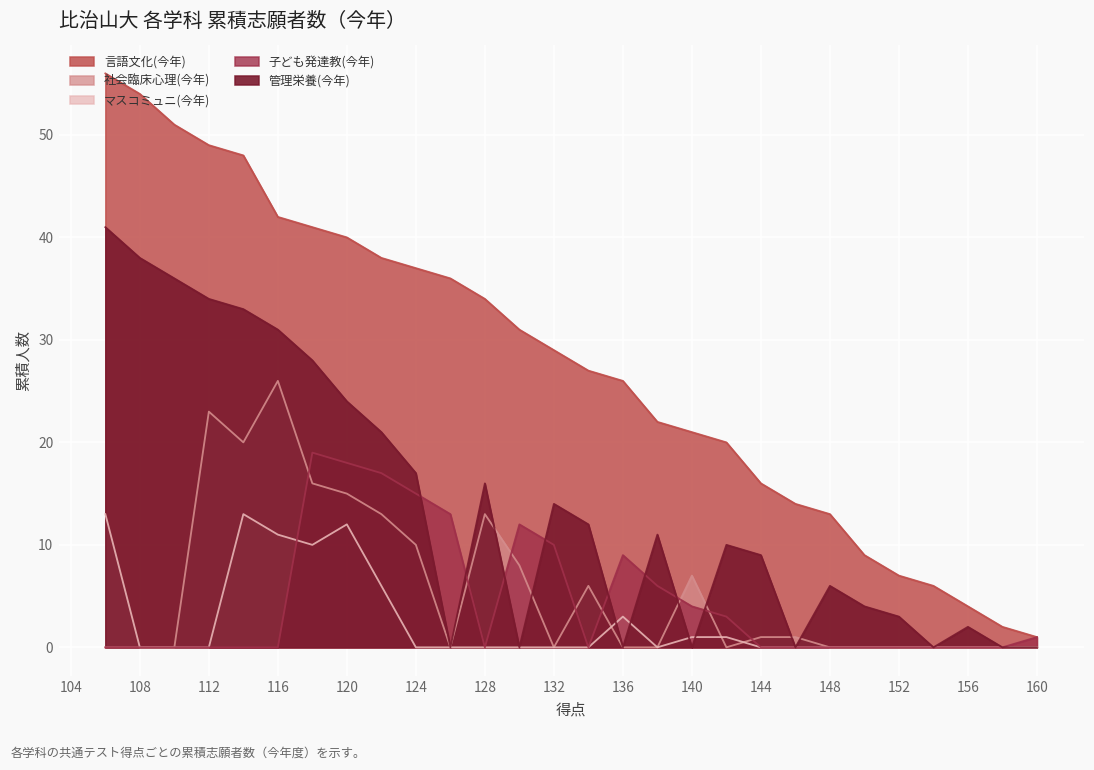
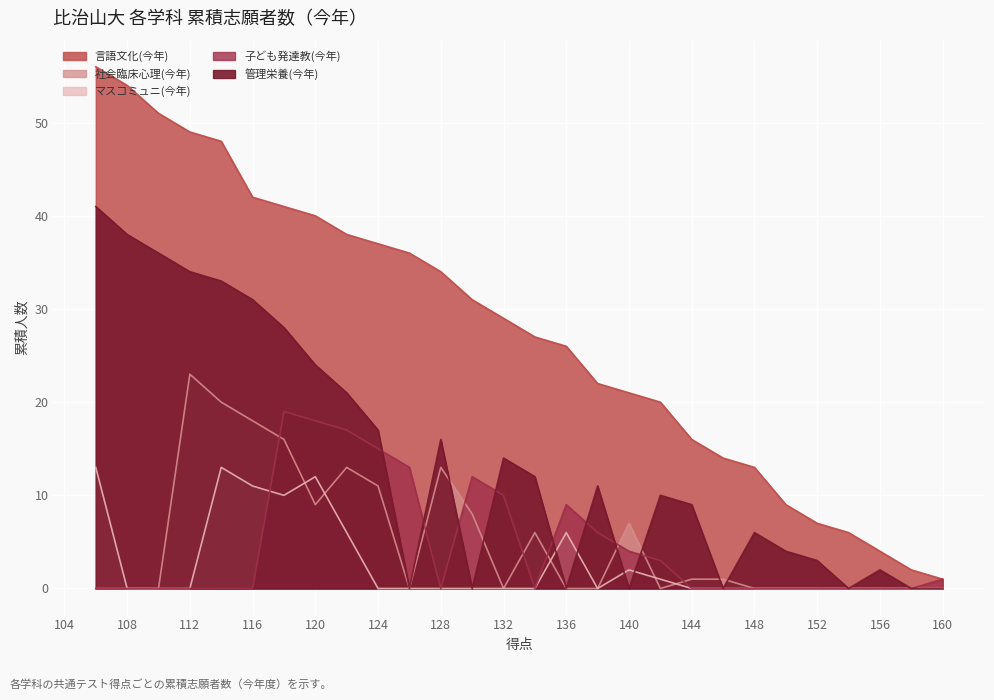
社会臨床心理(今年), 116: 26 -> 18
社会臨床心理(今年), 120: 15 -> 9
社会臨床心理(今年), 124: 10 -> 11
マスコミュニ(今年), 136: 3 -> 6
マスコミュニ(今年), 140: 1 -> 2
